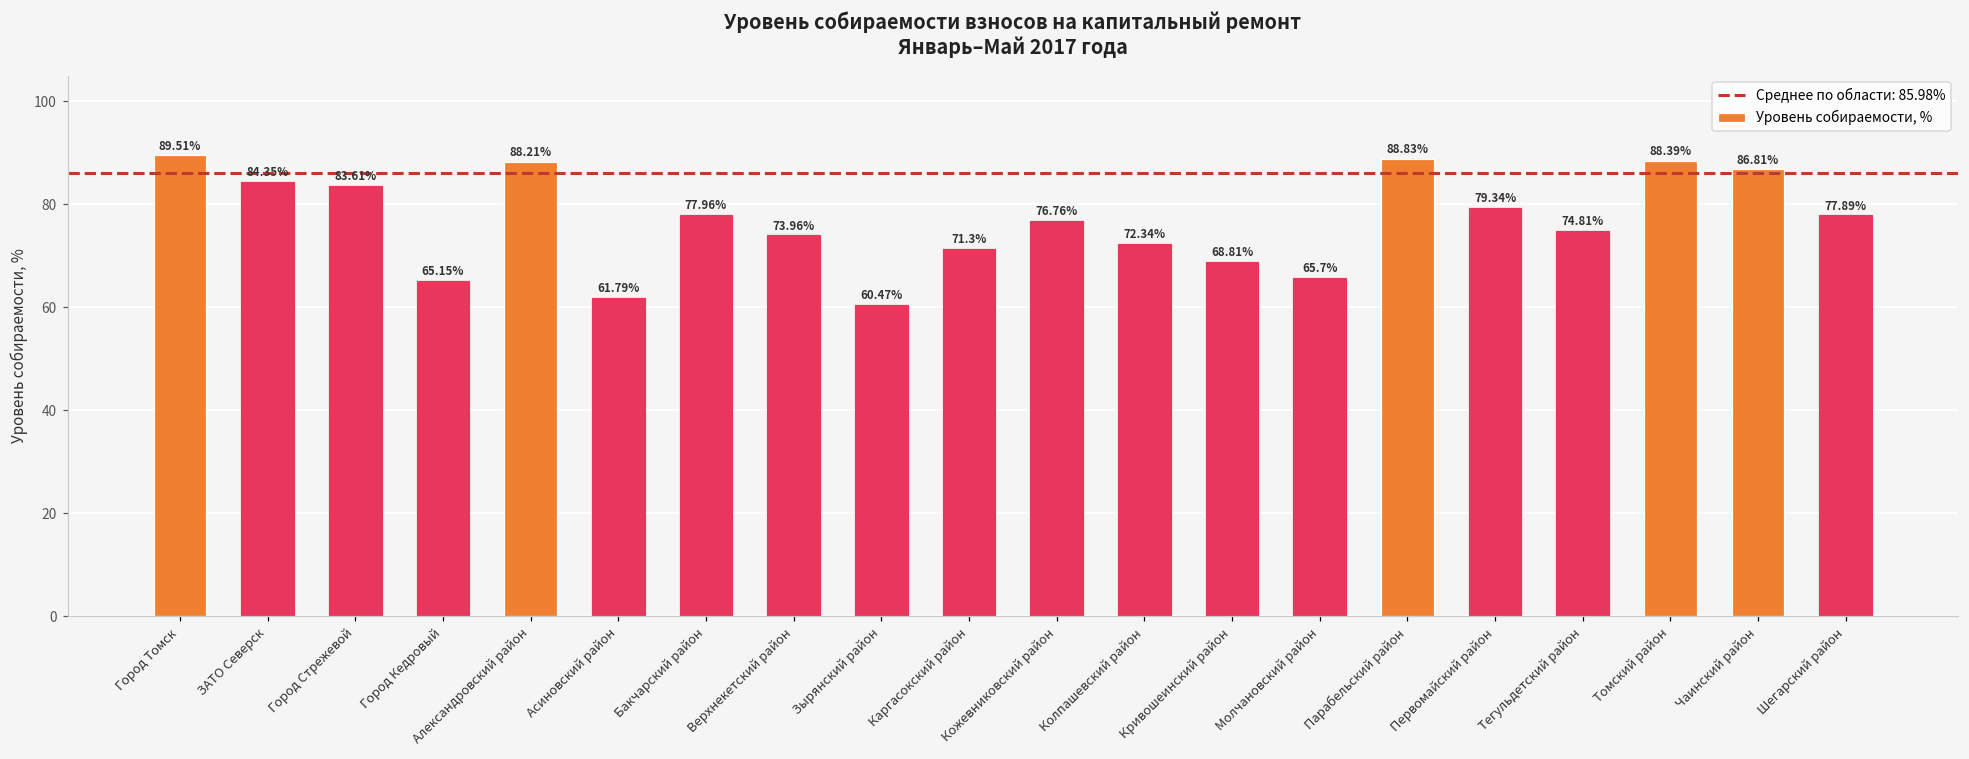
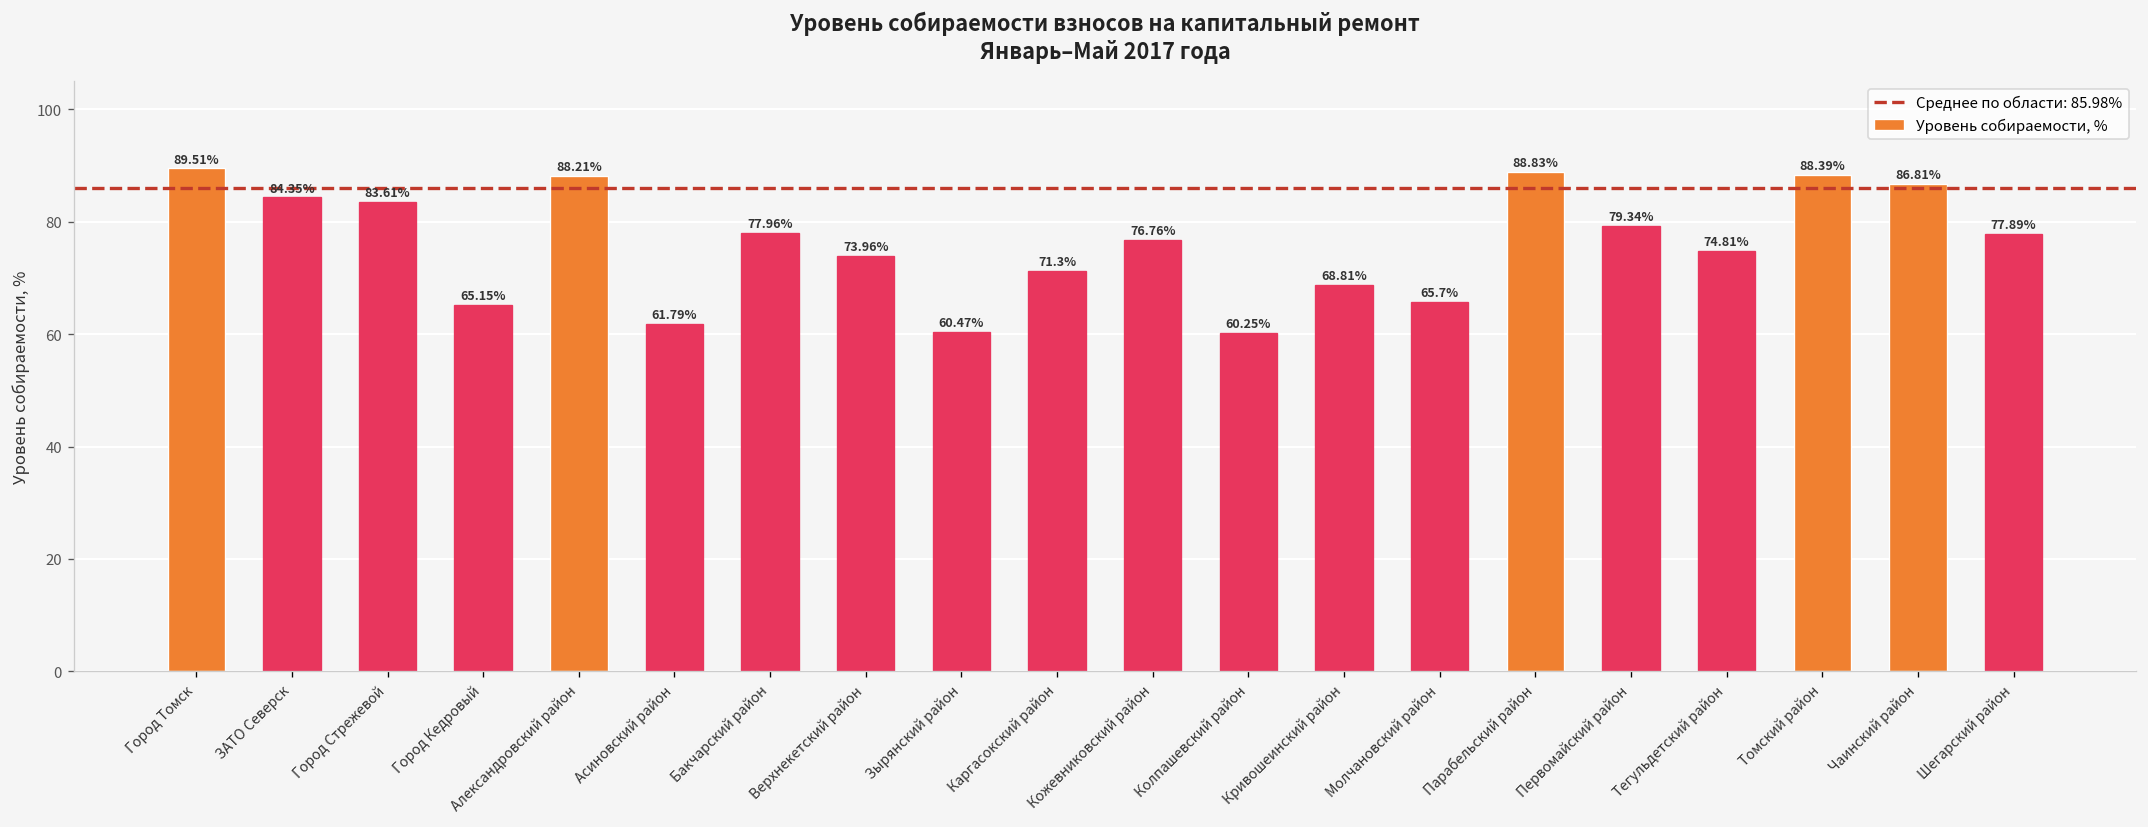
Колпашевский район: 72.34% -> 60.25%
